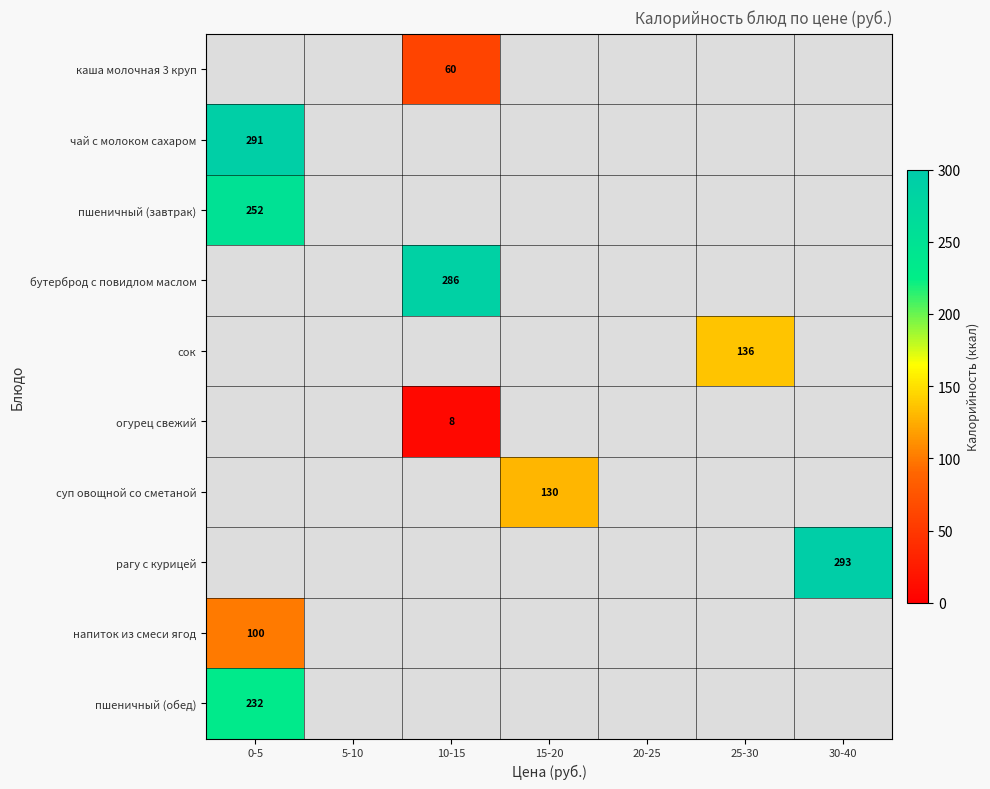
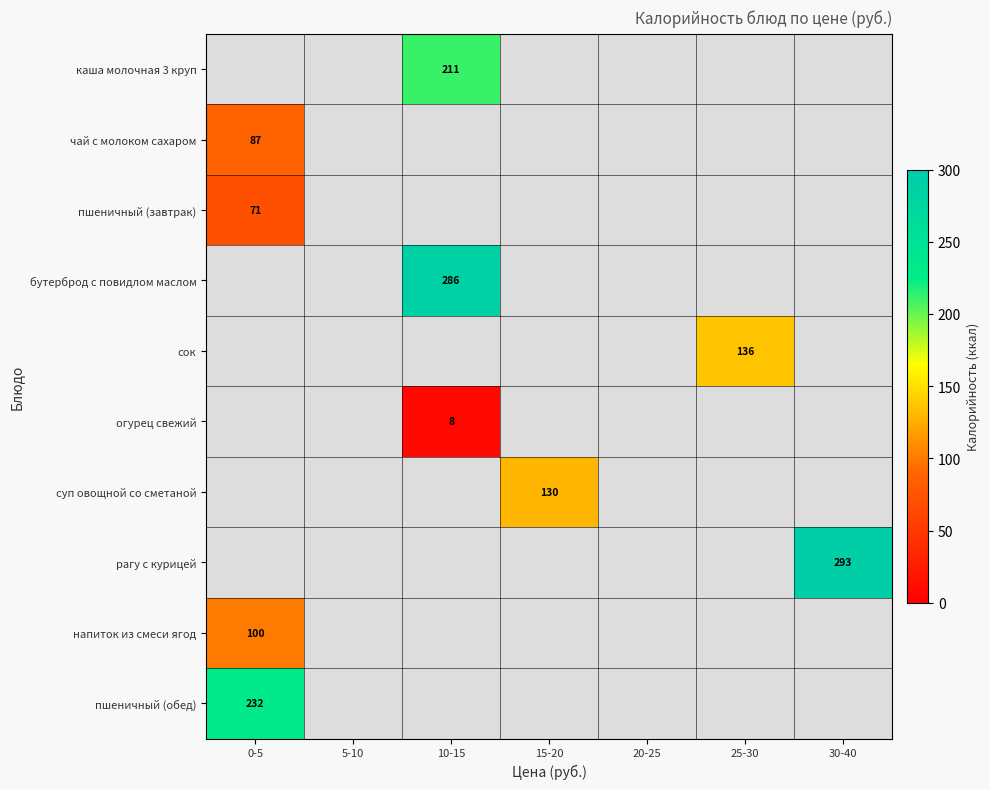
каша молочная 3 круп, 10-15: 60 -> 211
чай с молоком сахаром, 0-5: 291 -> 87
пшеничный (завтрак), 0-5: 252 -> 71
